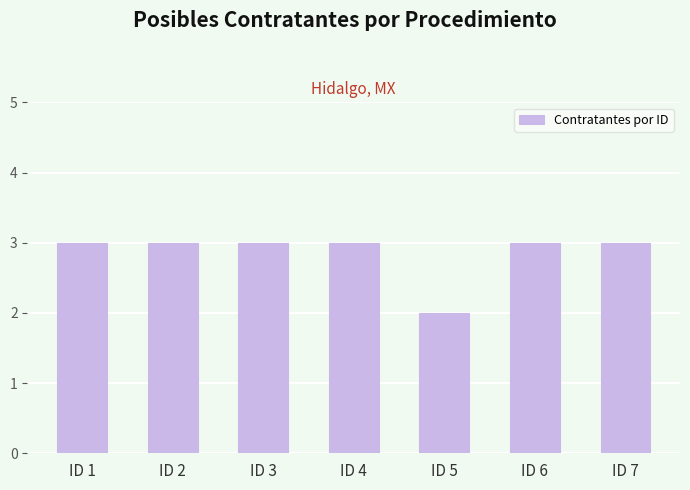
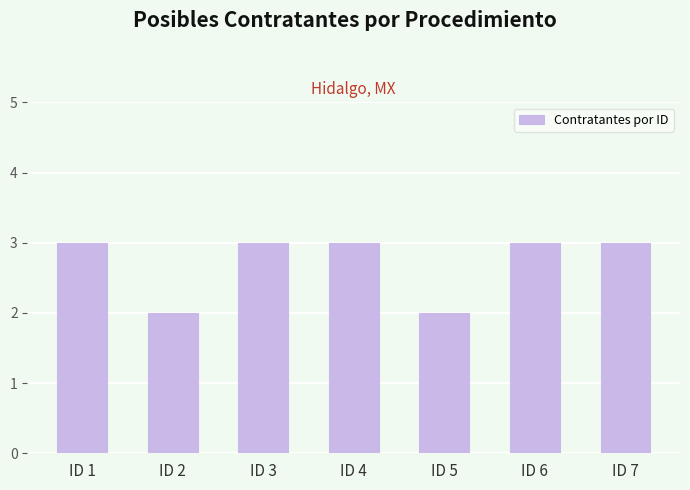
ID 2: 3 -> 2
